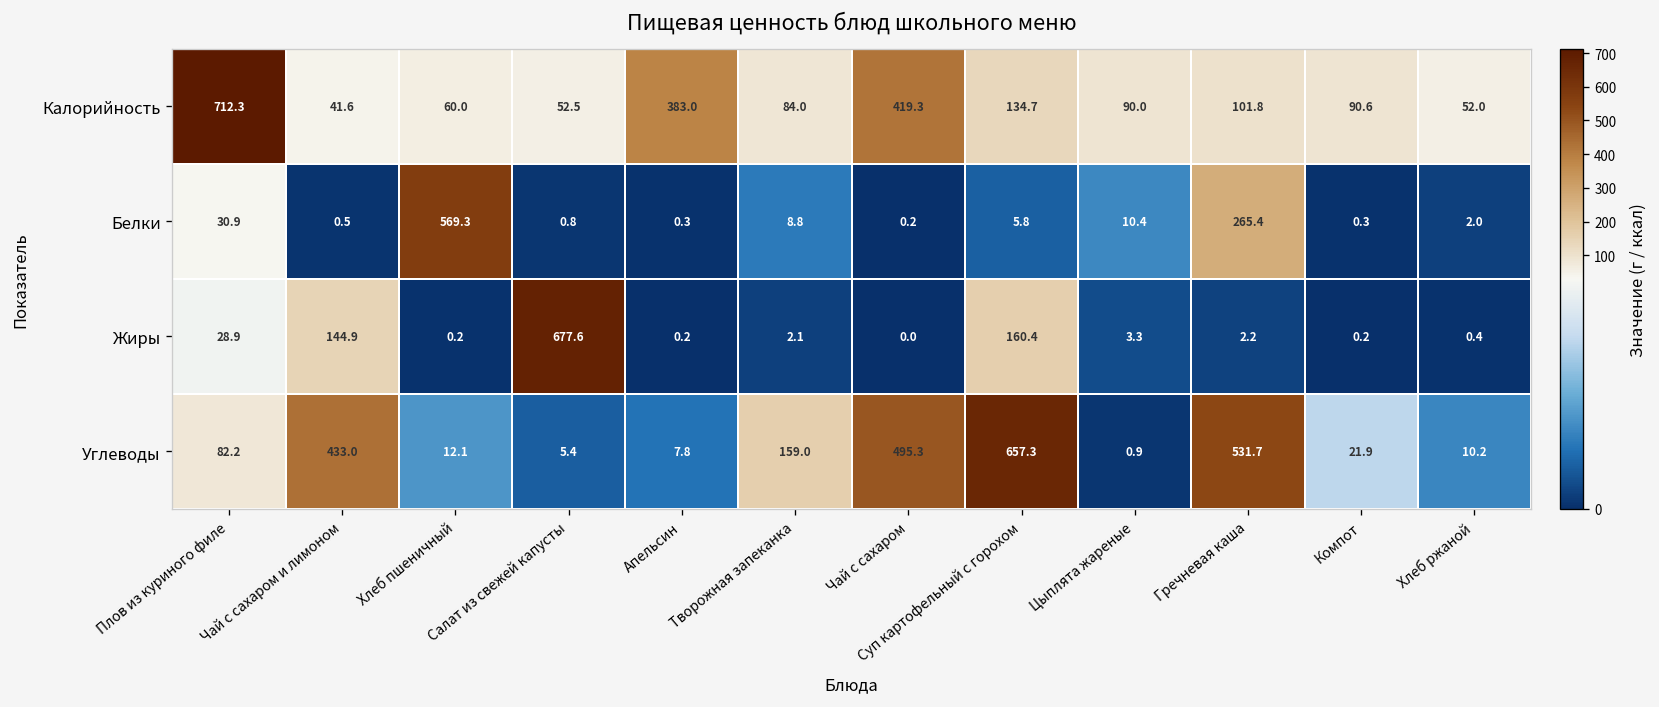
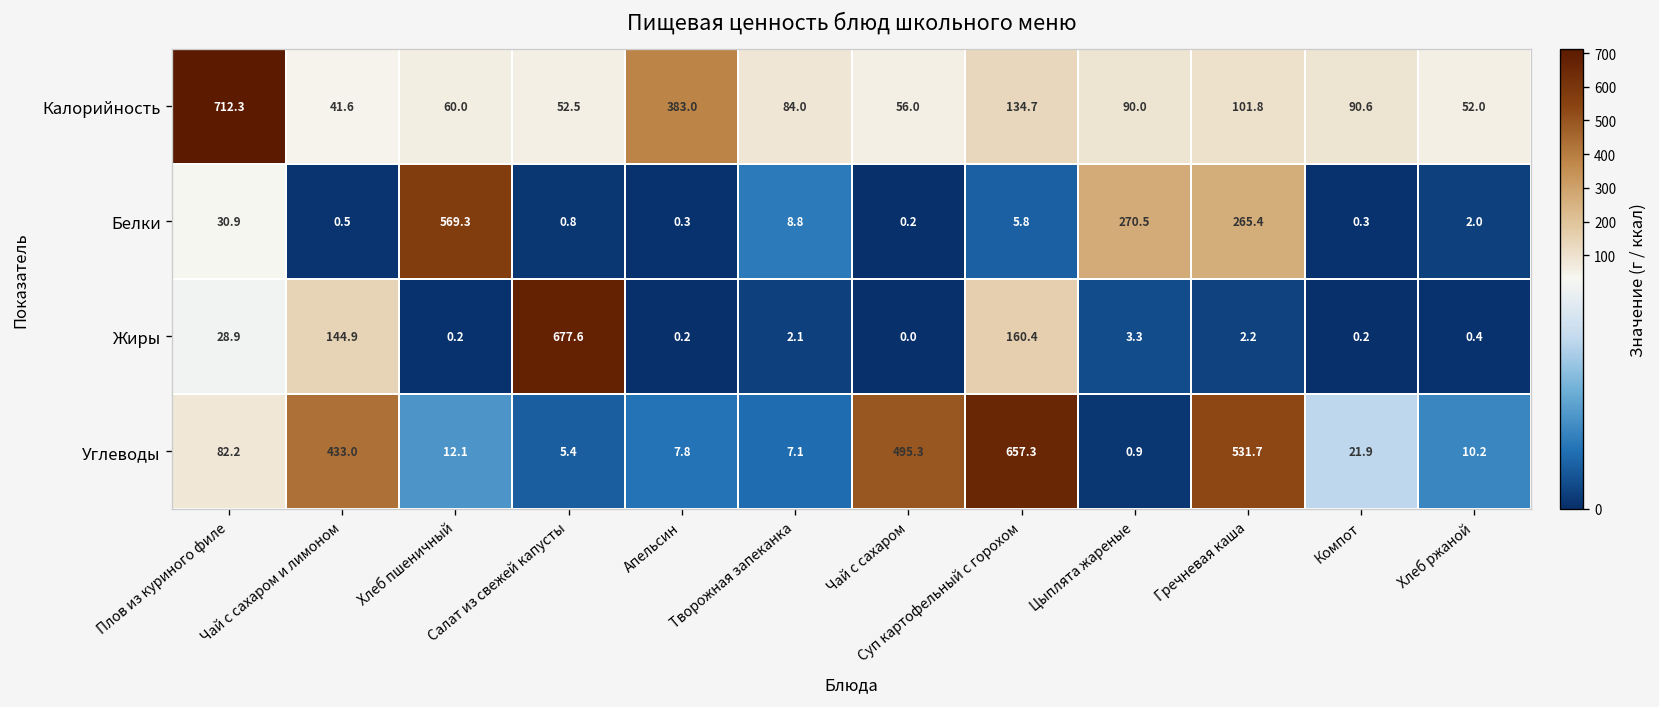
Калорийность, Чай с сахаром: 419.3 -> 56.0
Белки, Цыплята жареные: 10.4 -> 270.5
Углеводы, Творожная запеканка: 159.0 -> 7.1
